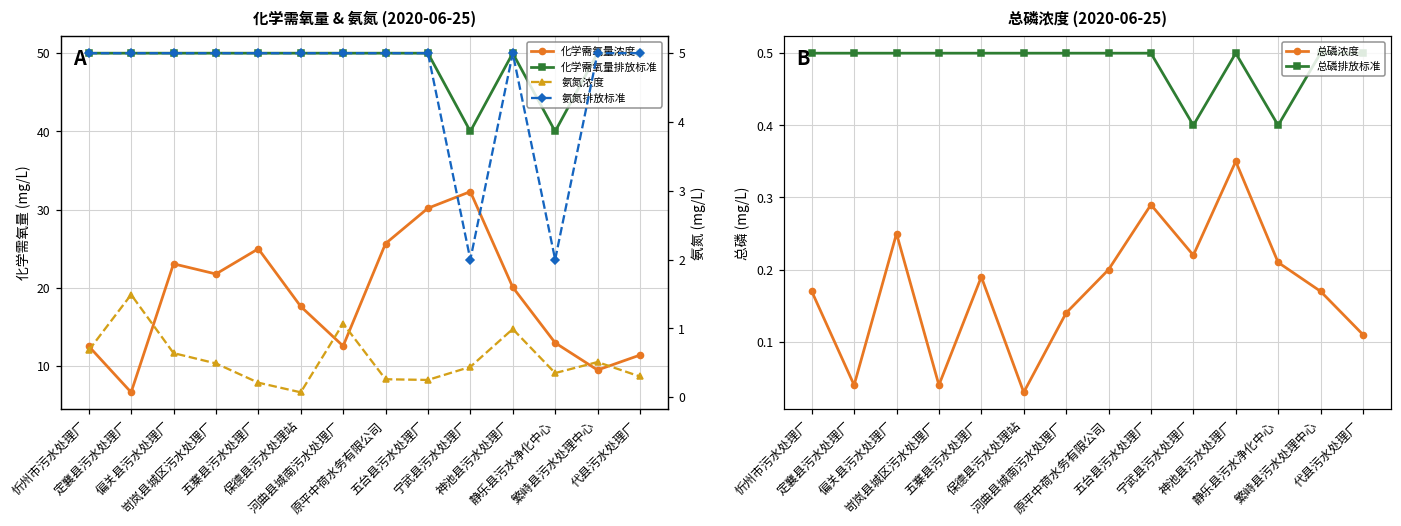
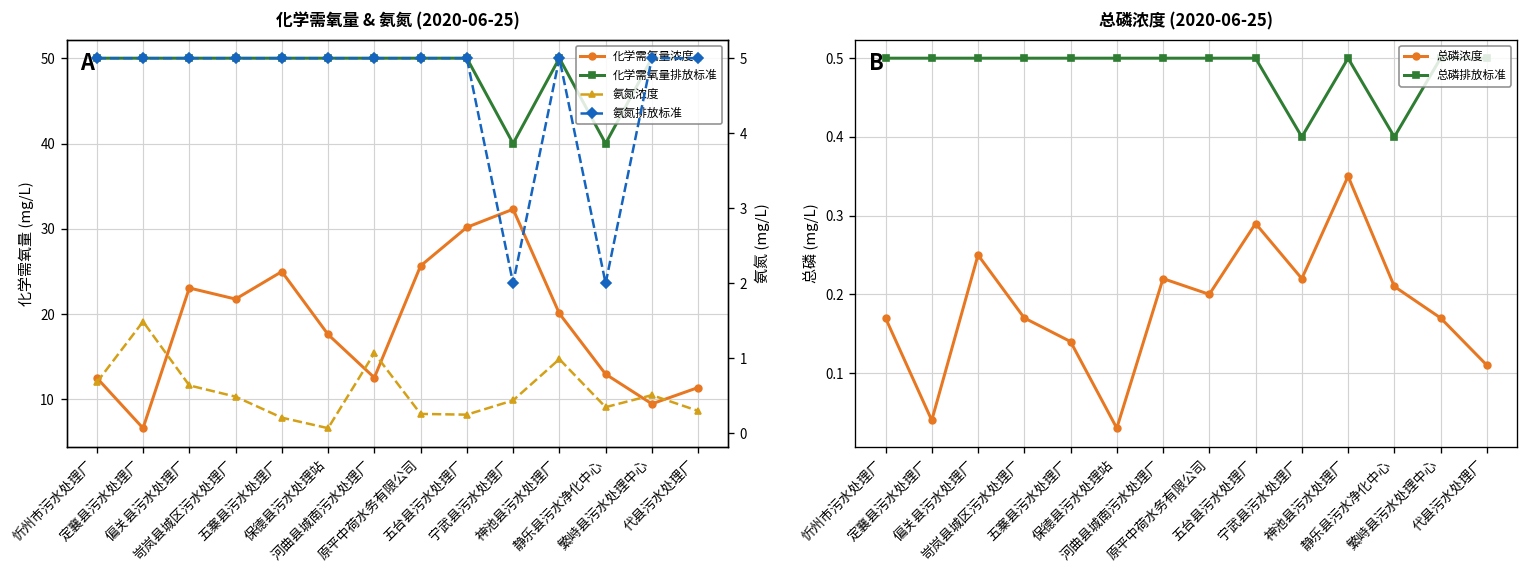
总磷浓度 (2020-06-25), 总磷浓度, 岢岚县城区污水处理厂: 0.04 -> 0.17
总磷浓度 (2020-06-25), 总磷浓度, 五寨县污水处理厂: 0.19 -> 0.14
总磷浓度 (2020-06-25), 总磷浓度, 河曲县城南污水处理厂: 0.14 -> 0.22
